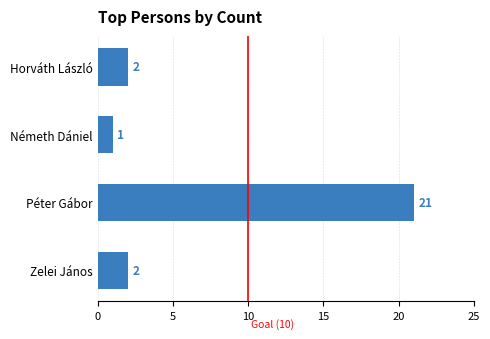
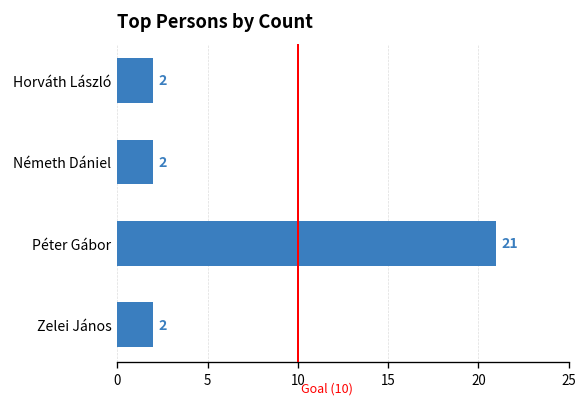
Németh Dániel: 1 -> 2
